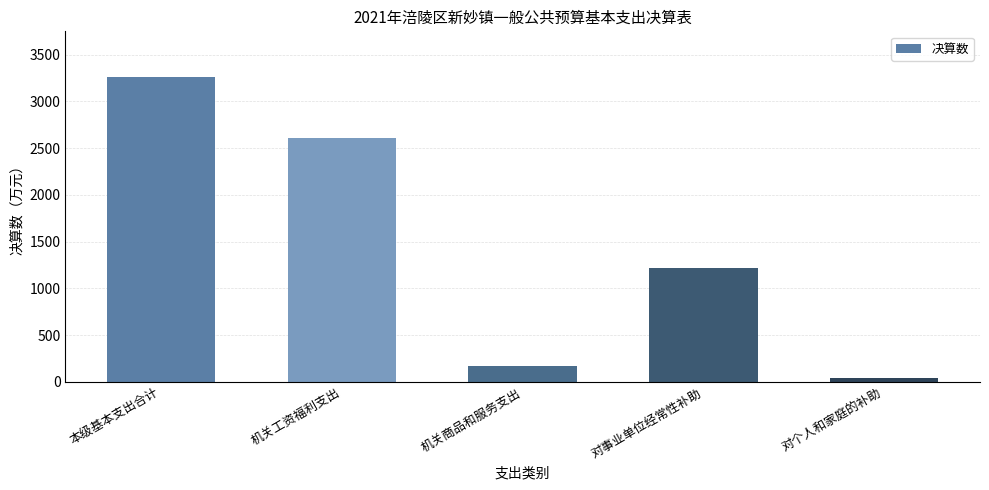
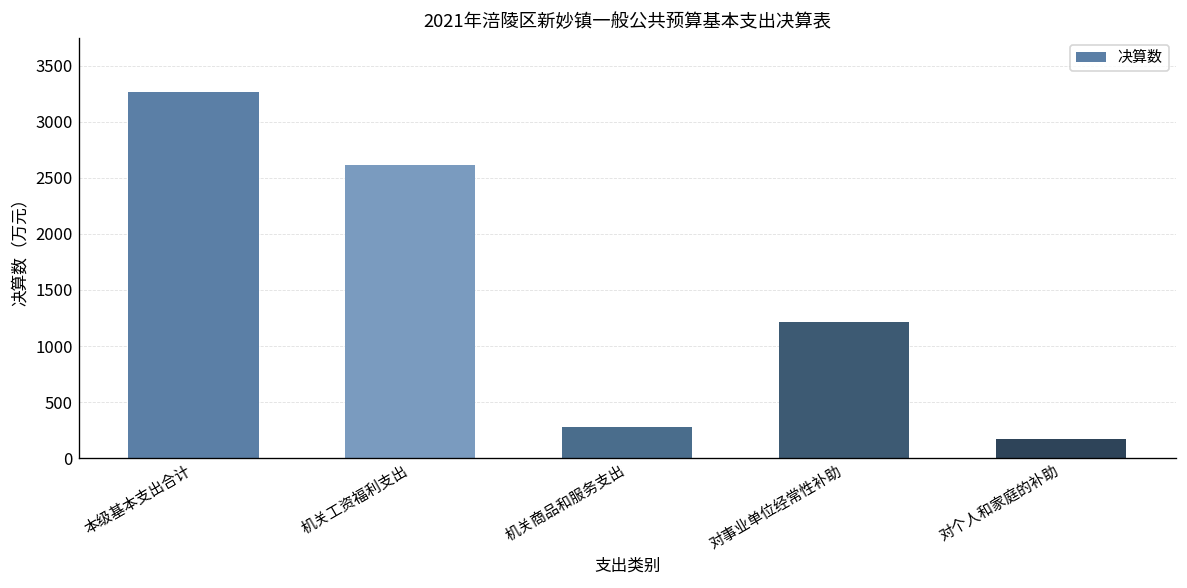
机关商品和服务支出: 200 -> 300
对个人和家庭的补助: 0 -> 200
